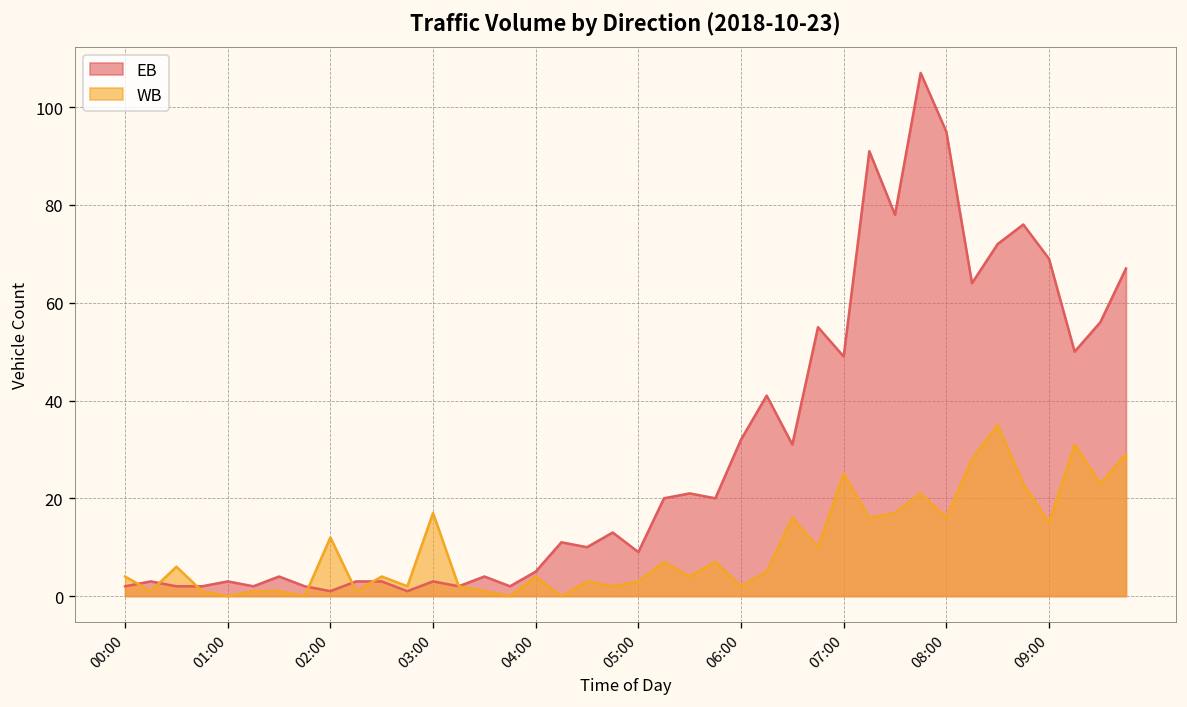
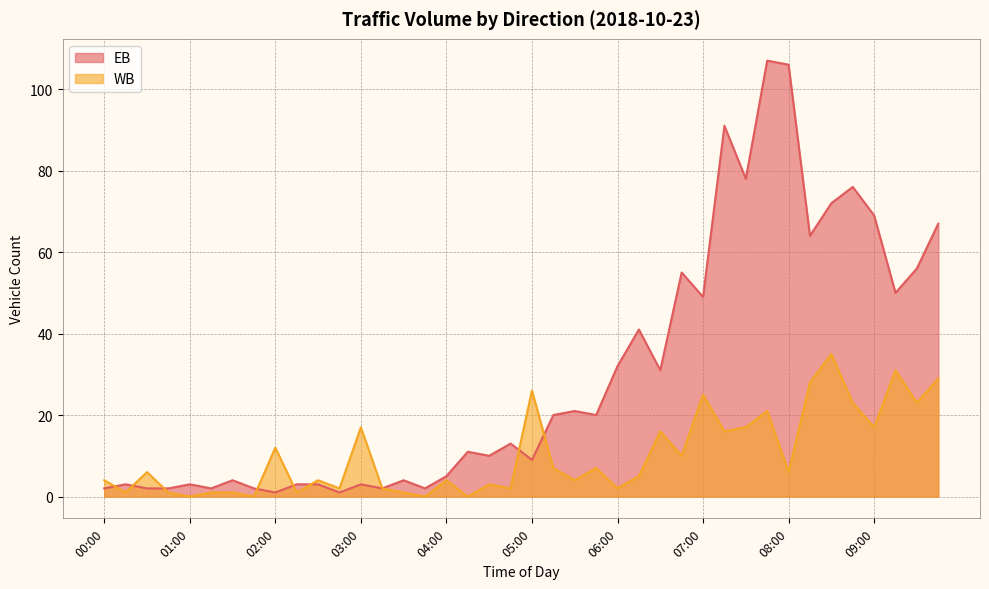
WB, 05:00: 3 -> 26
EB, 08:00: 95 -> 106
WB, 08:00: 16 -> 6
WB, 09:00: 15 -> 17
